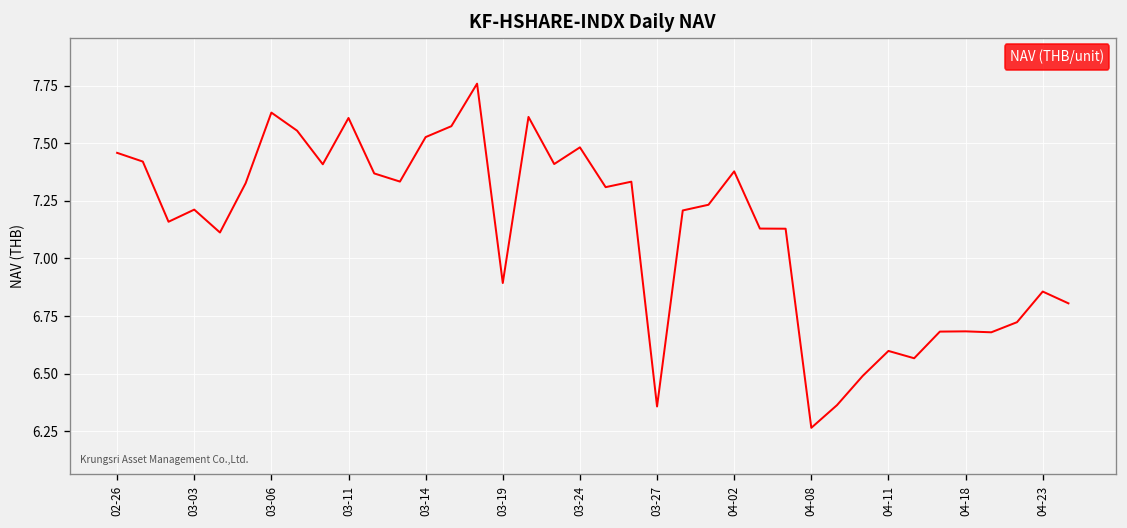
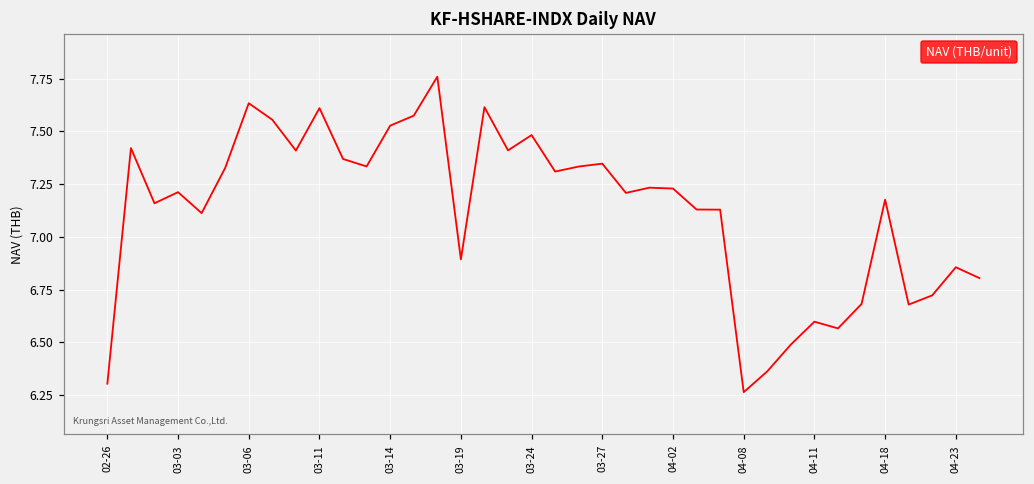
02-26: 7.46 -> 6.30
03-27: 6.36 -> 7.35
04-02: 7.38 -> 7.23
04-18: 6.68 -> 7.18
